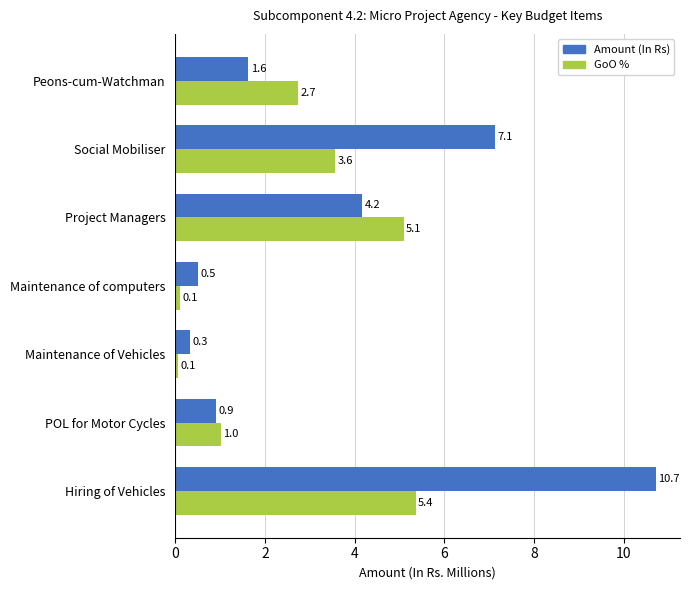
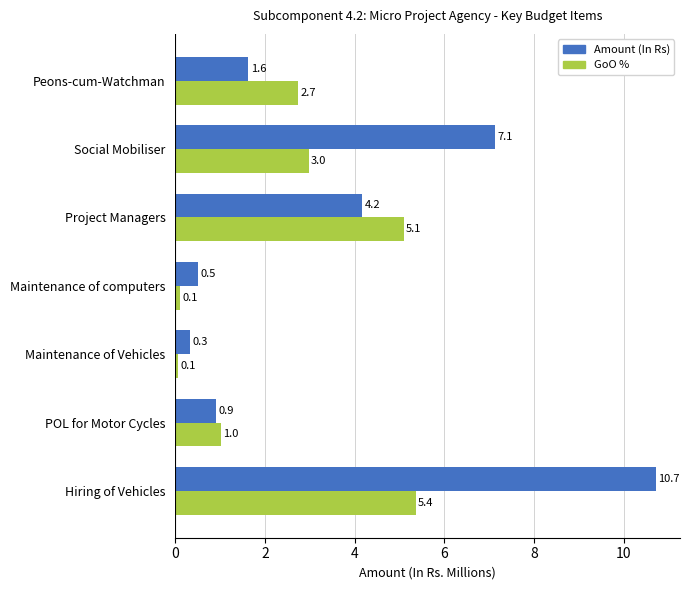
GoO %, Social Mobiliser: 3.6 -> 3.0
